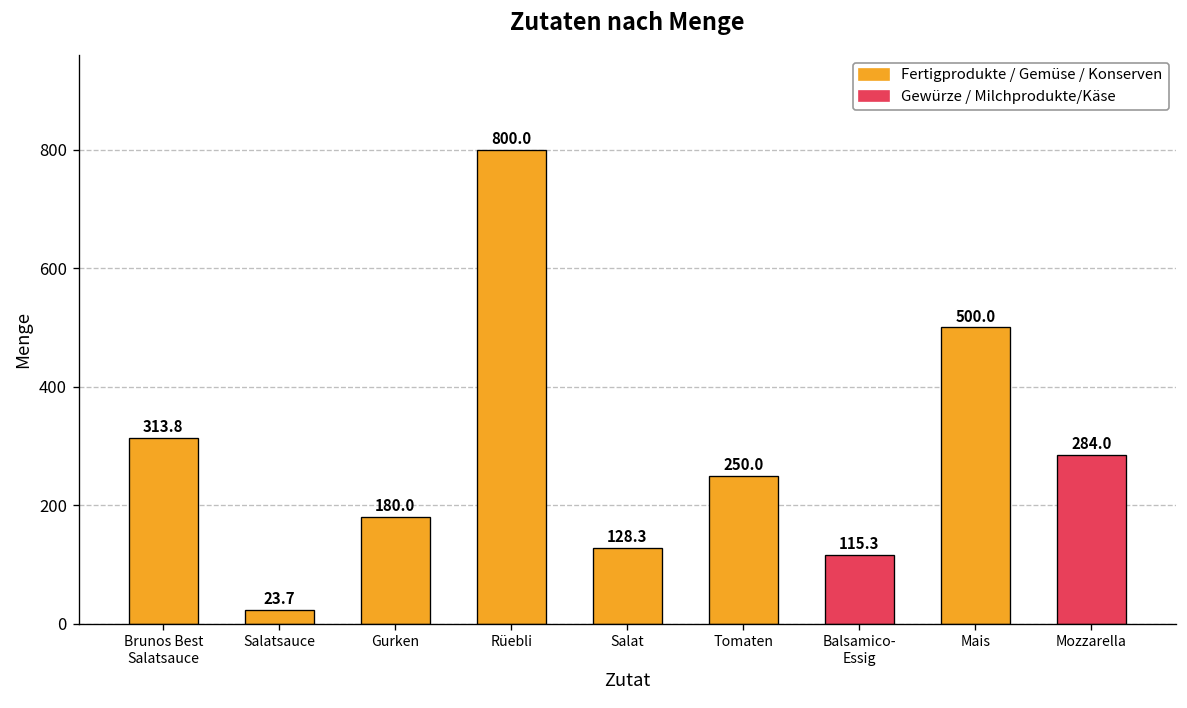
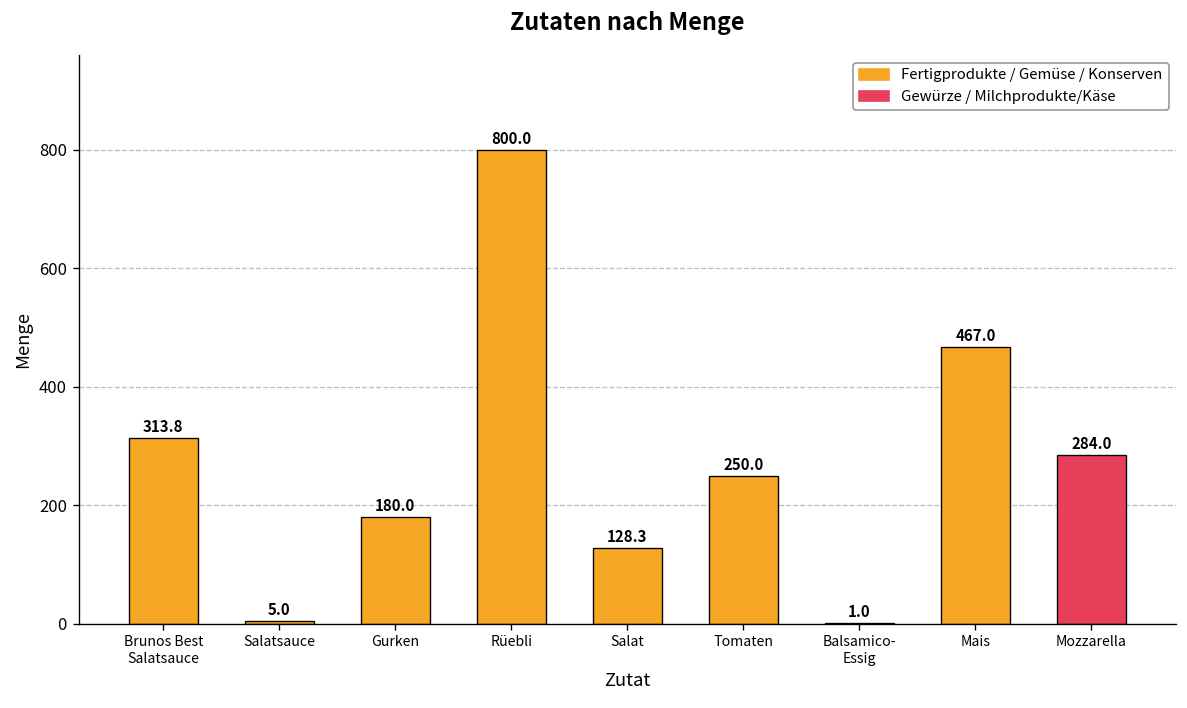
Salatsauce: 23.7 -> 5.0
Balsamico- Essig: 115.3 -> 1.0
Mais: 500.0 -> 467.0
